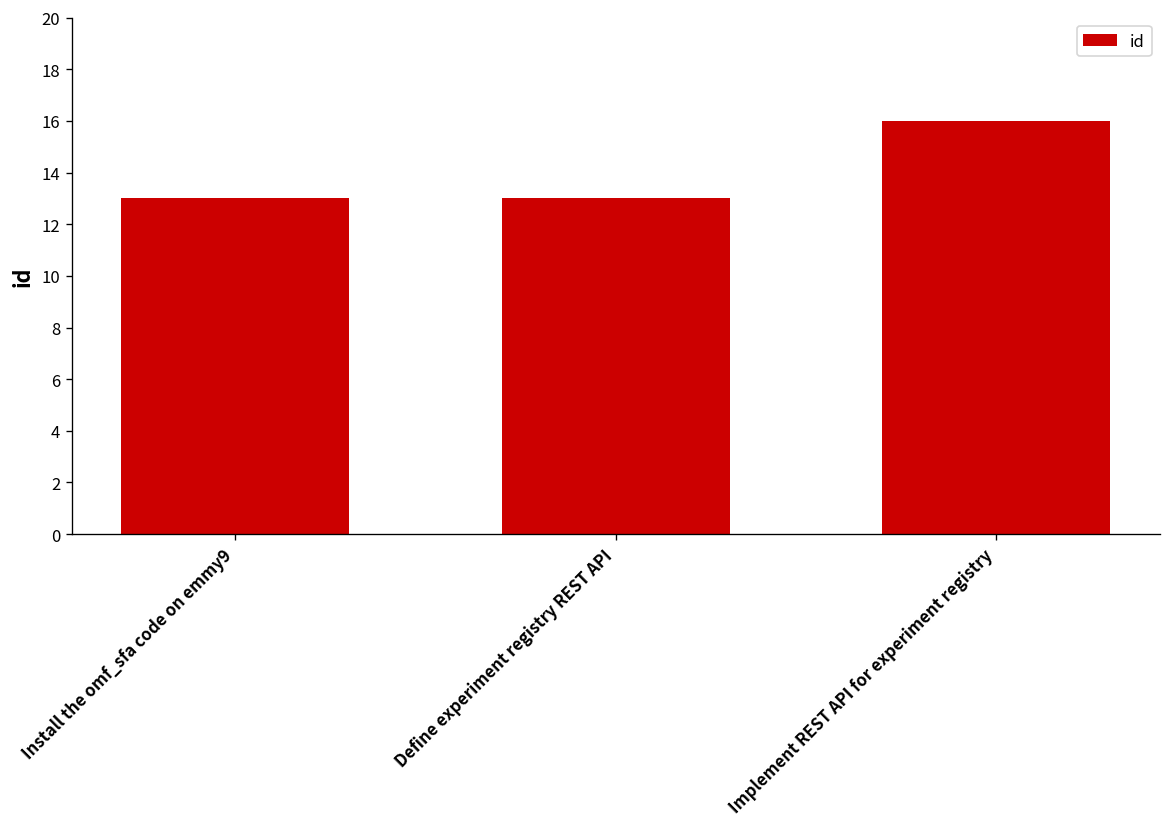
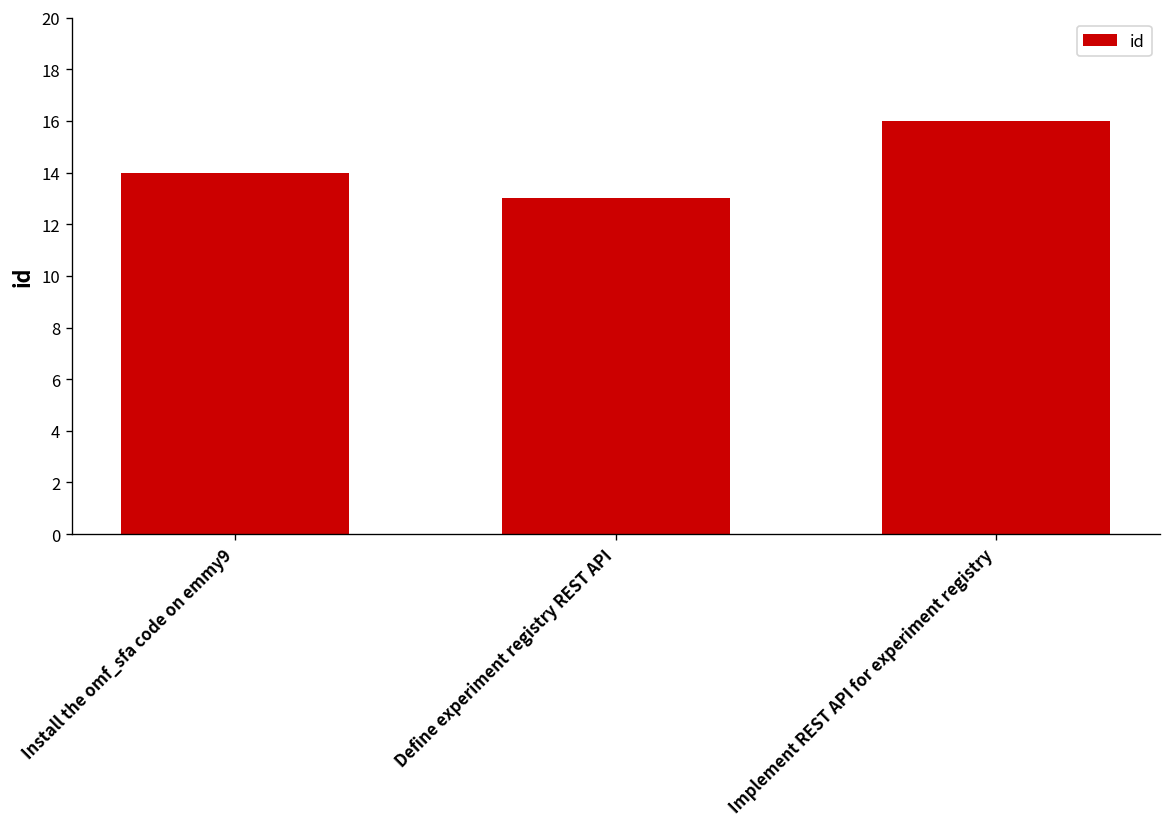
Install the omf_sfa code on emmy9: 13 -> 14
